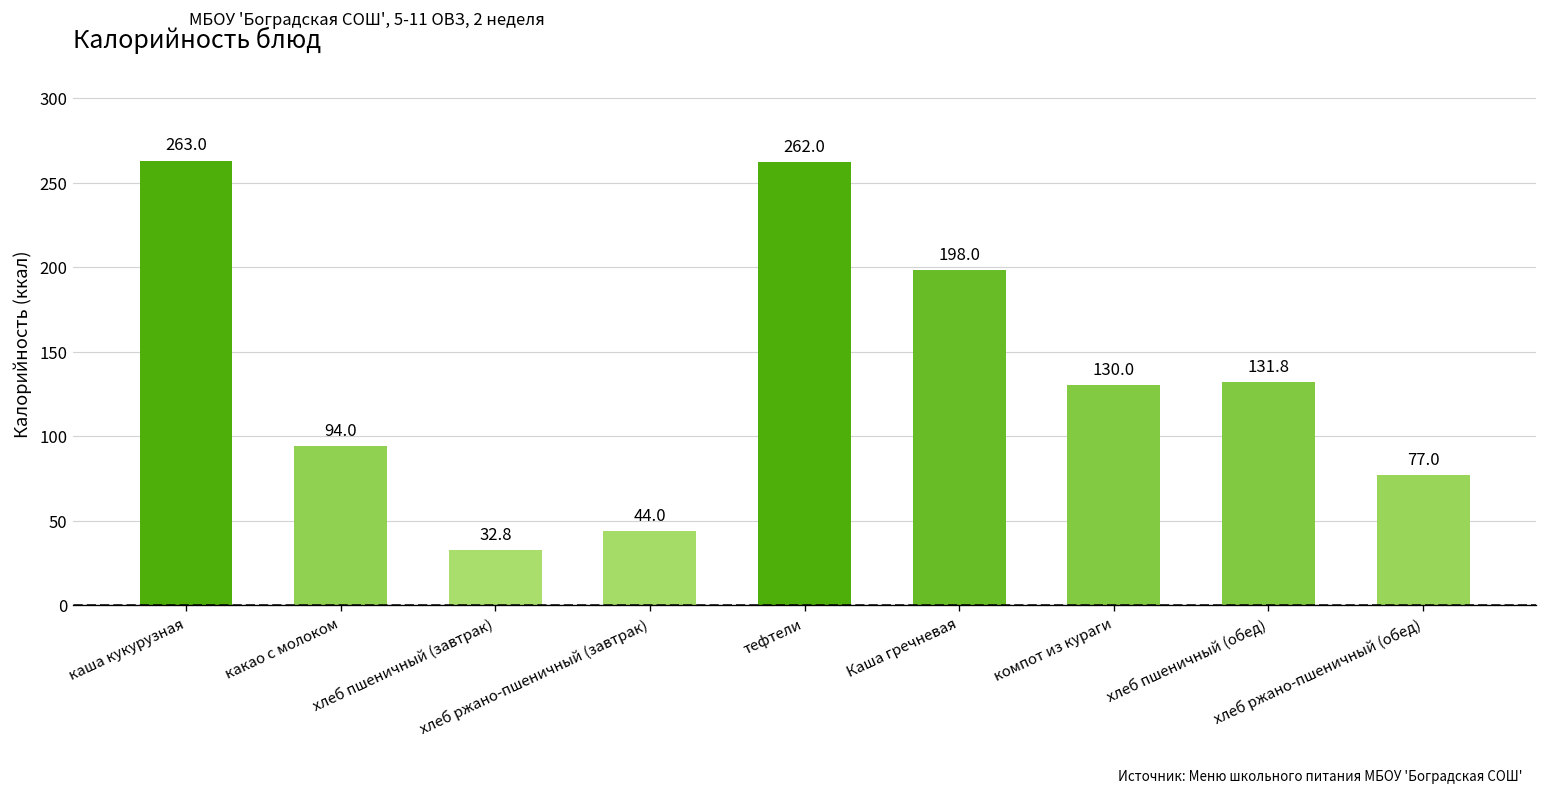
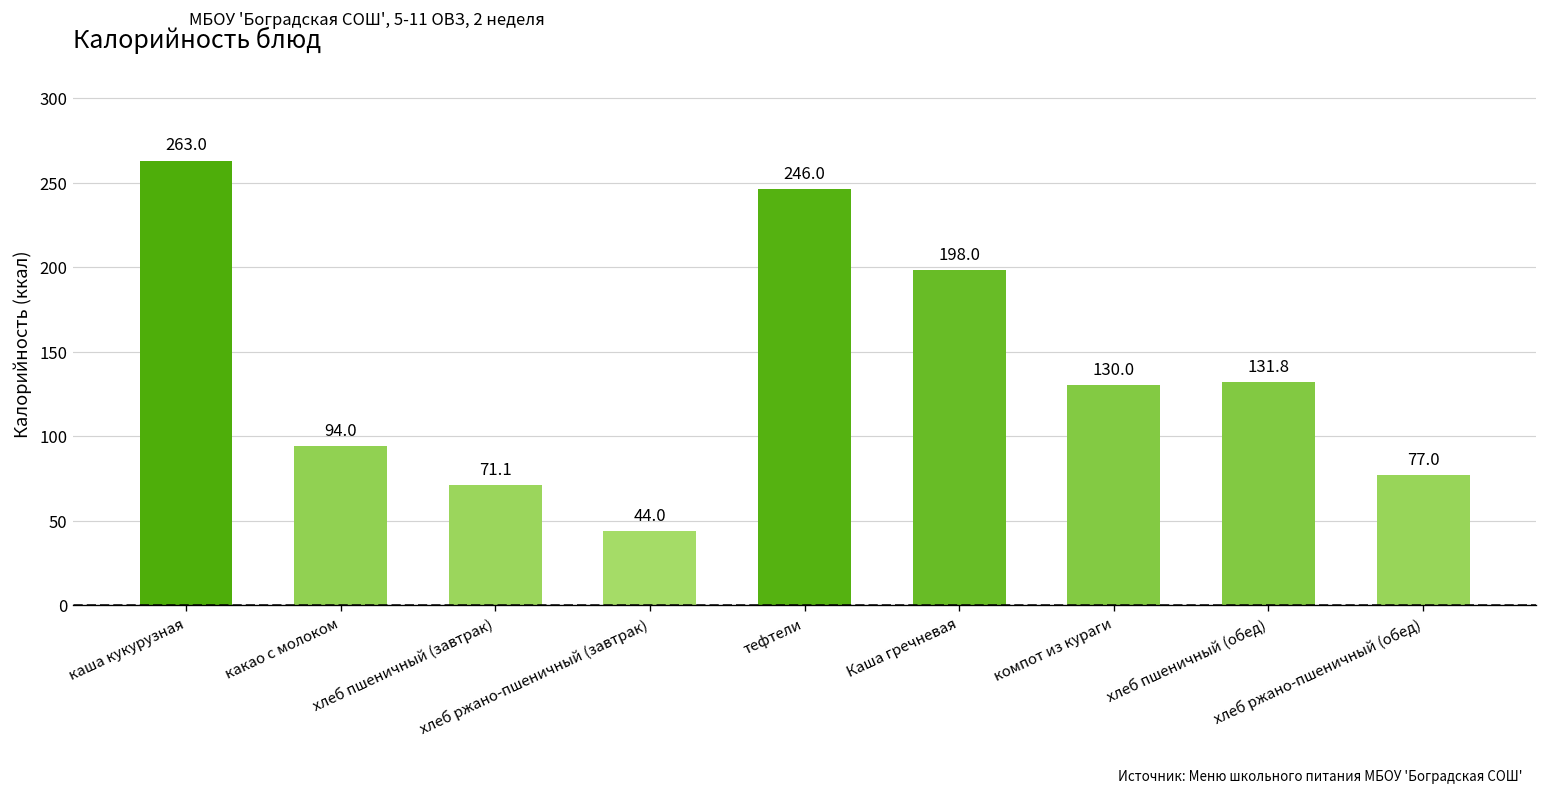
хлеб пшеничный (завтрак): 32.8 -> 71.1
тефтели: 262.0 -> 246.0
